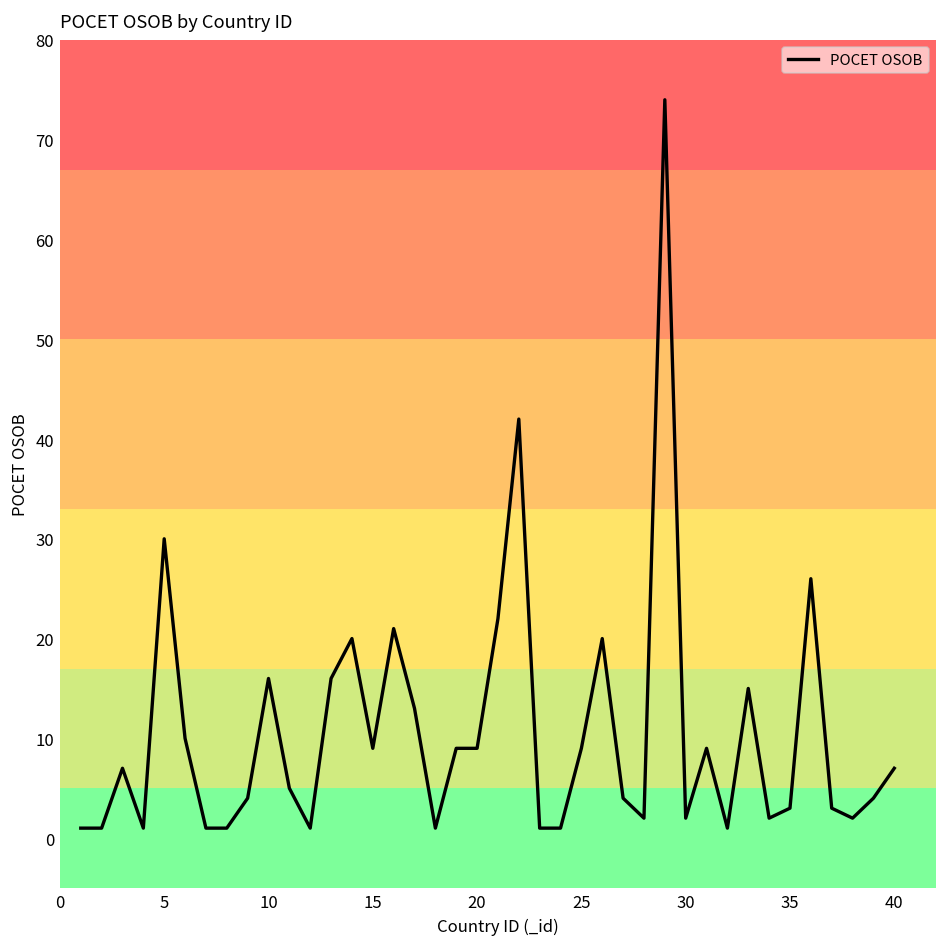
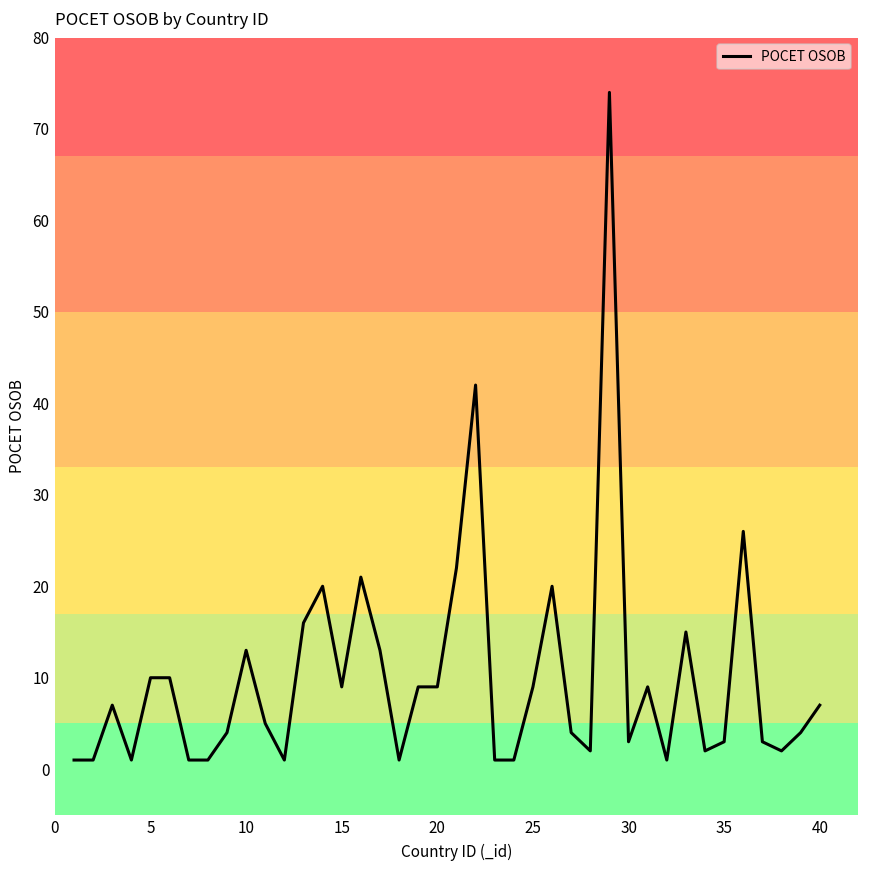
5: 30 -> 10
10: 16 -> 13
30: 2 -> 3
